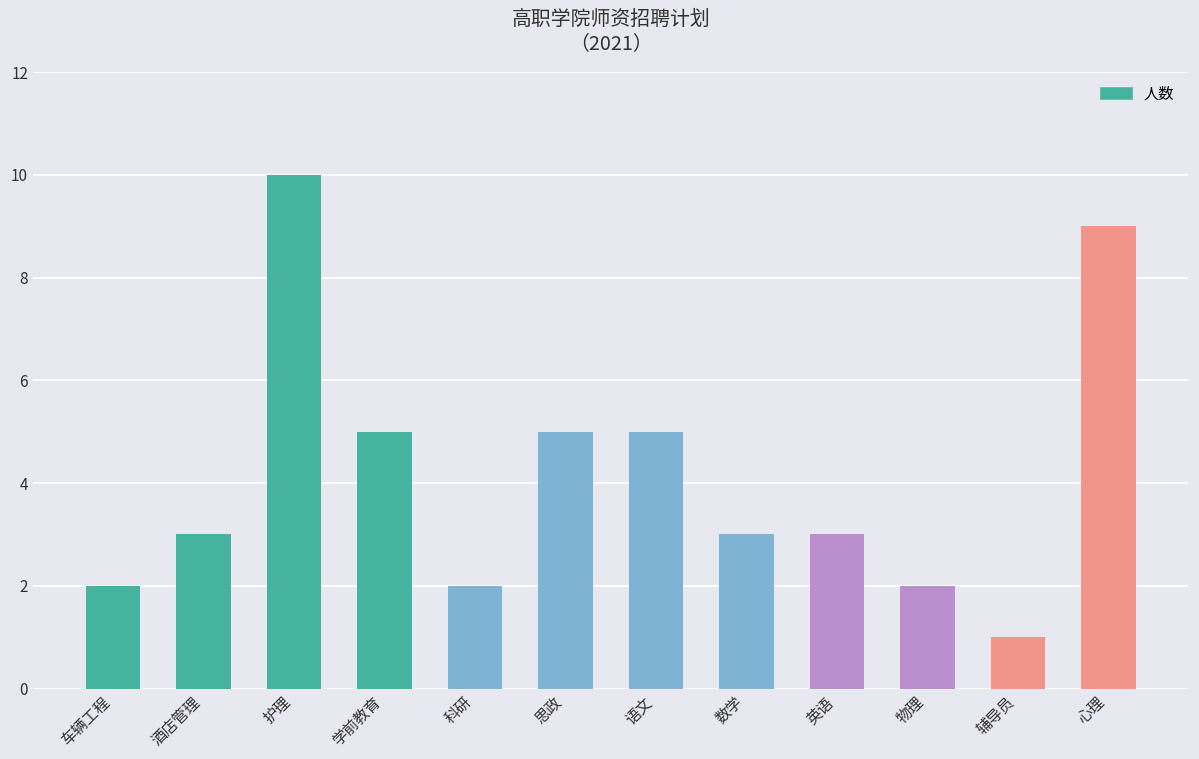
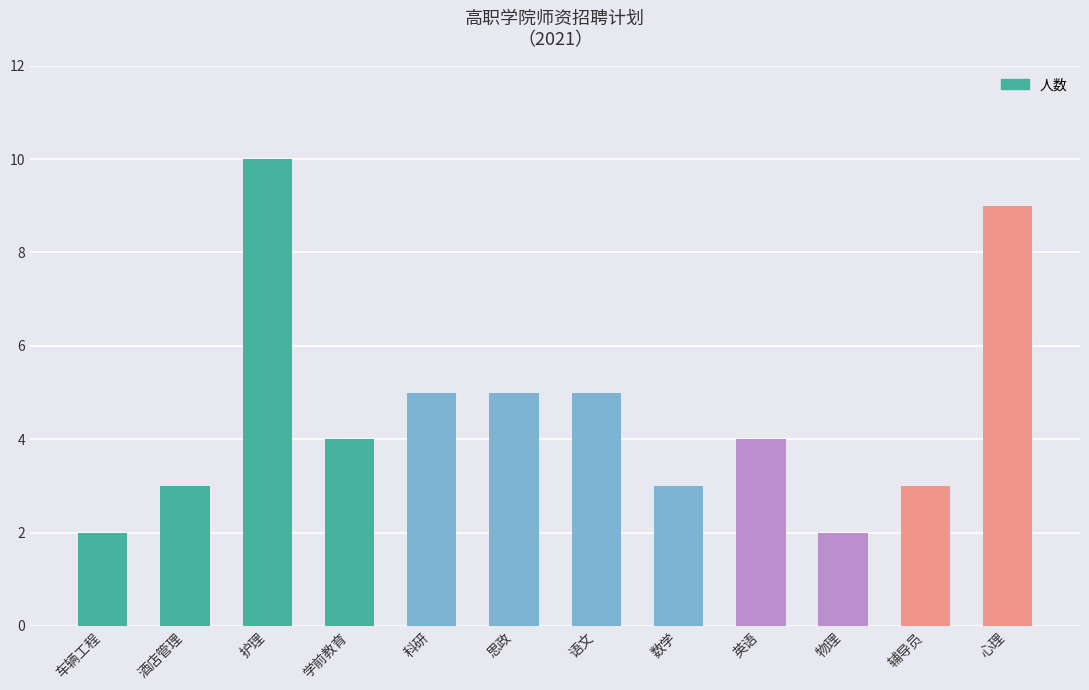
学前教育: 5 -> 4
科研: 2 -> 5
英语: 3 -> 4
辅导员: 1 -> 3
